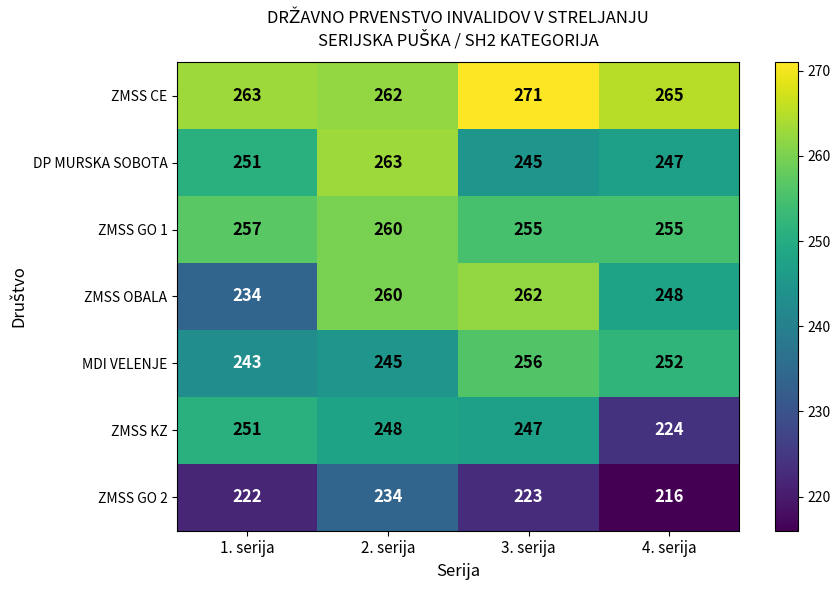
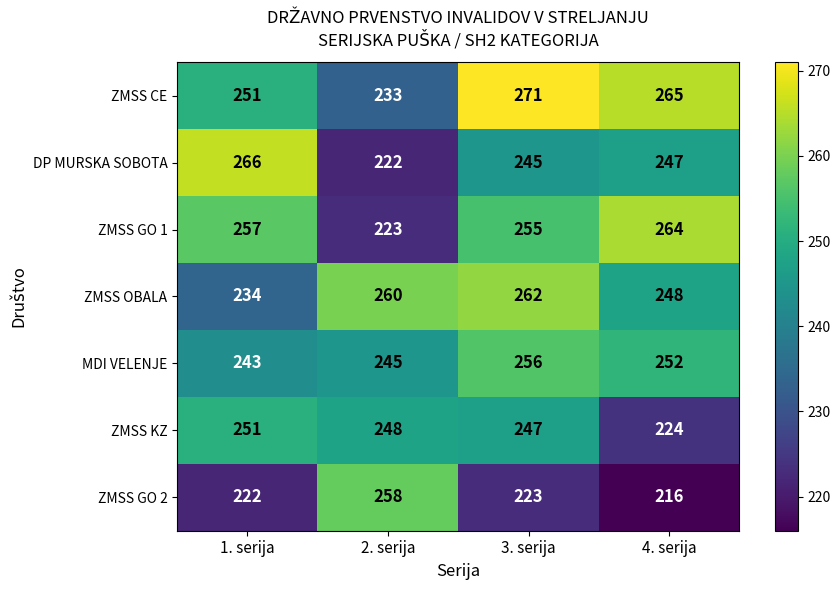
ZMSS CE, 1. serija: 263 -> 251
ZMSS CE, 2. serija: 262 -> 233
DP MURSKA SOBOTA, 1. serija: 251 -> 266
DP MURSKA SOBOTA, 2. serija: 263 -> 222
ZMSS GO 1, 2. serija: 260 -> 223
ZMSS GO 1, 4. serija: 255 -> 264
ZMSS GO 2, 2. serija: 234 -> 258
